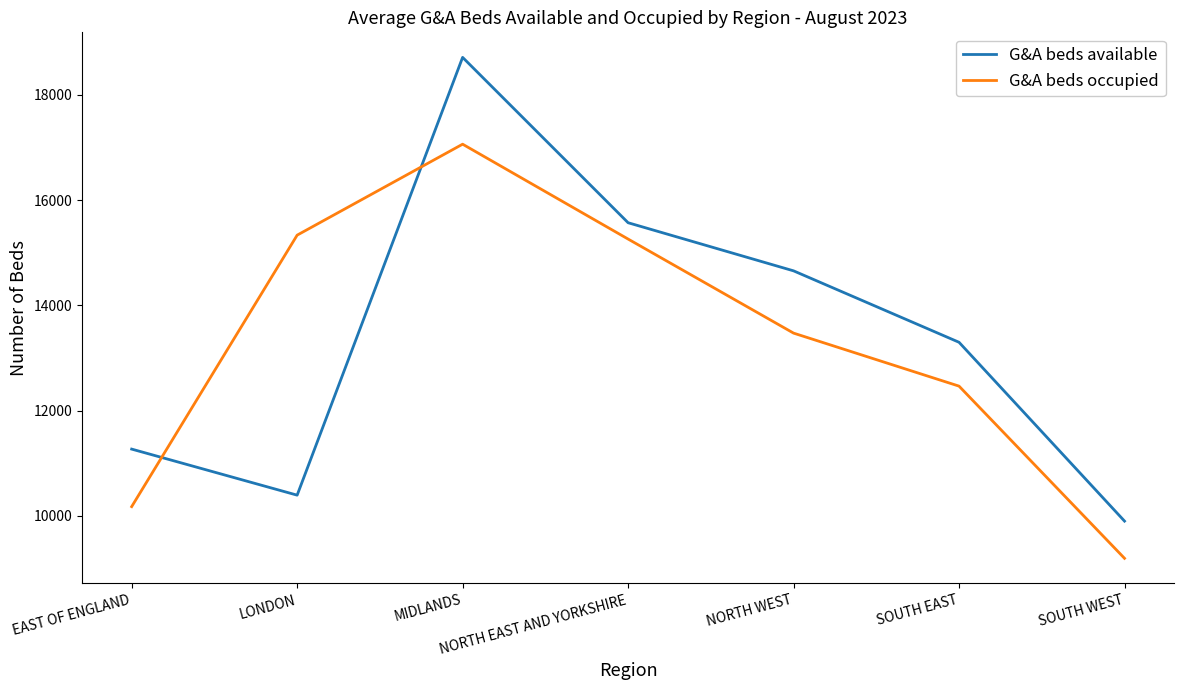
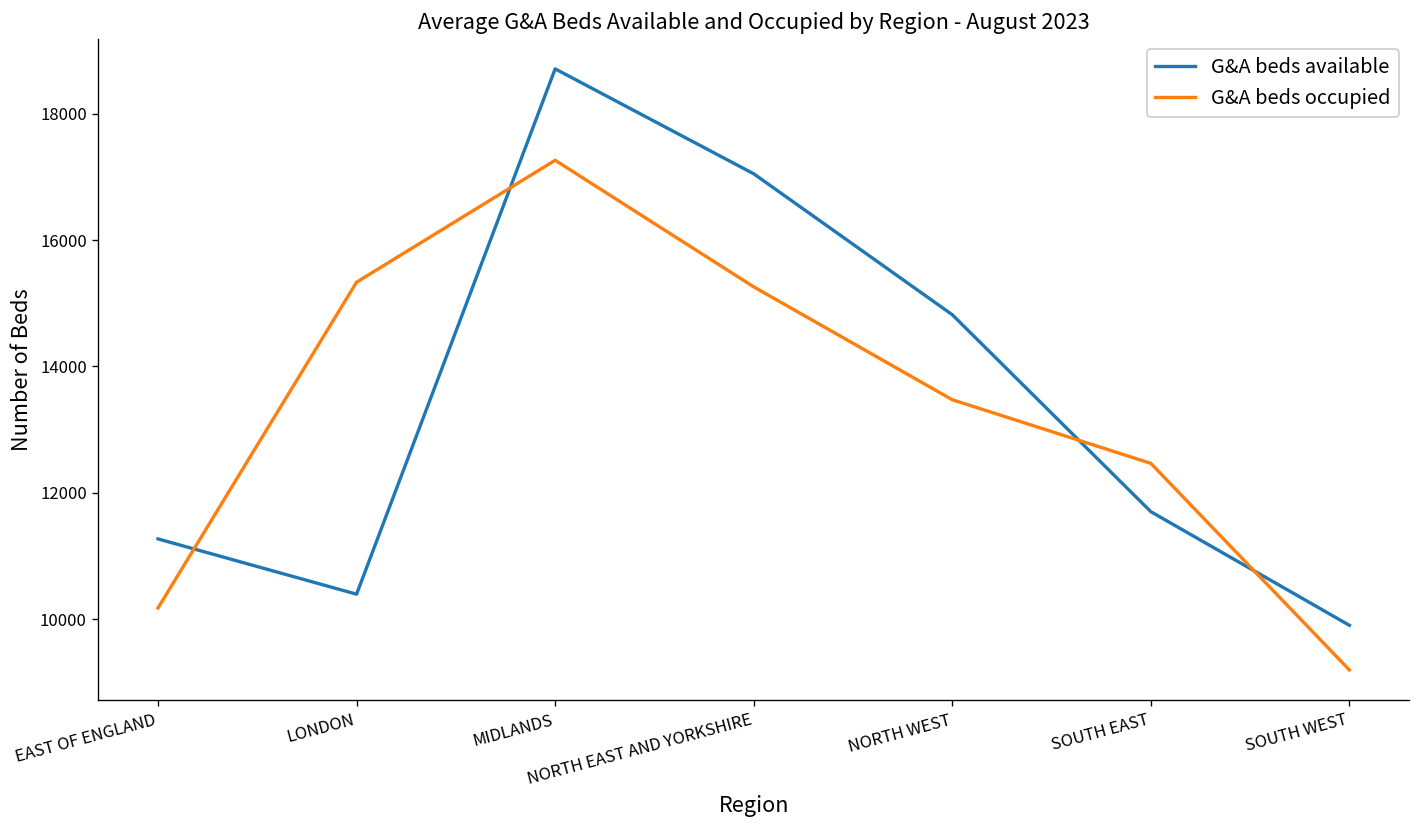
G&A beds occupied, MIDLANDS: 17100 -> 17300
G&A beds available, NORTH EAST AND YORKSHIRE: 15600 -> 17000
G&A beds available, NORTH WEST: 14700 -> 14800
G&A beds available, SOUTH EAST: 13300 -> 11700
